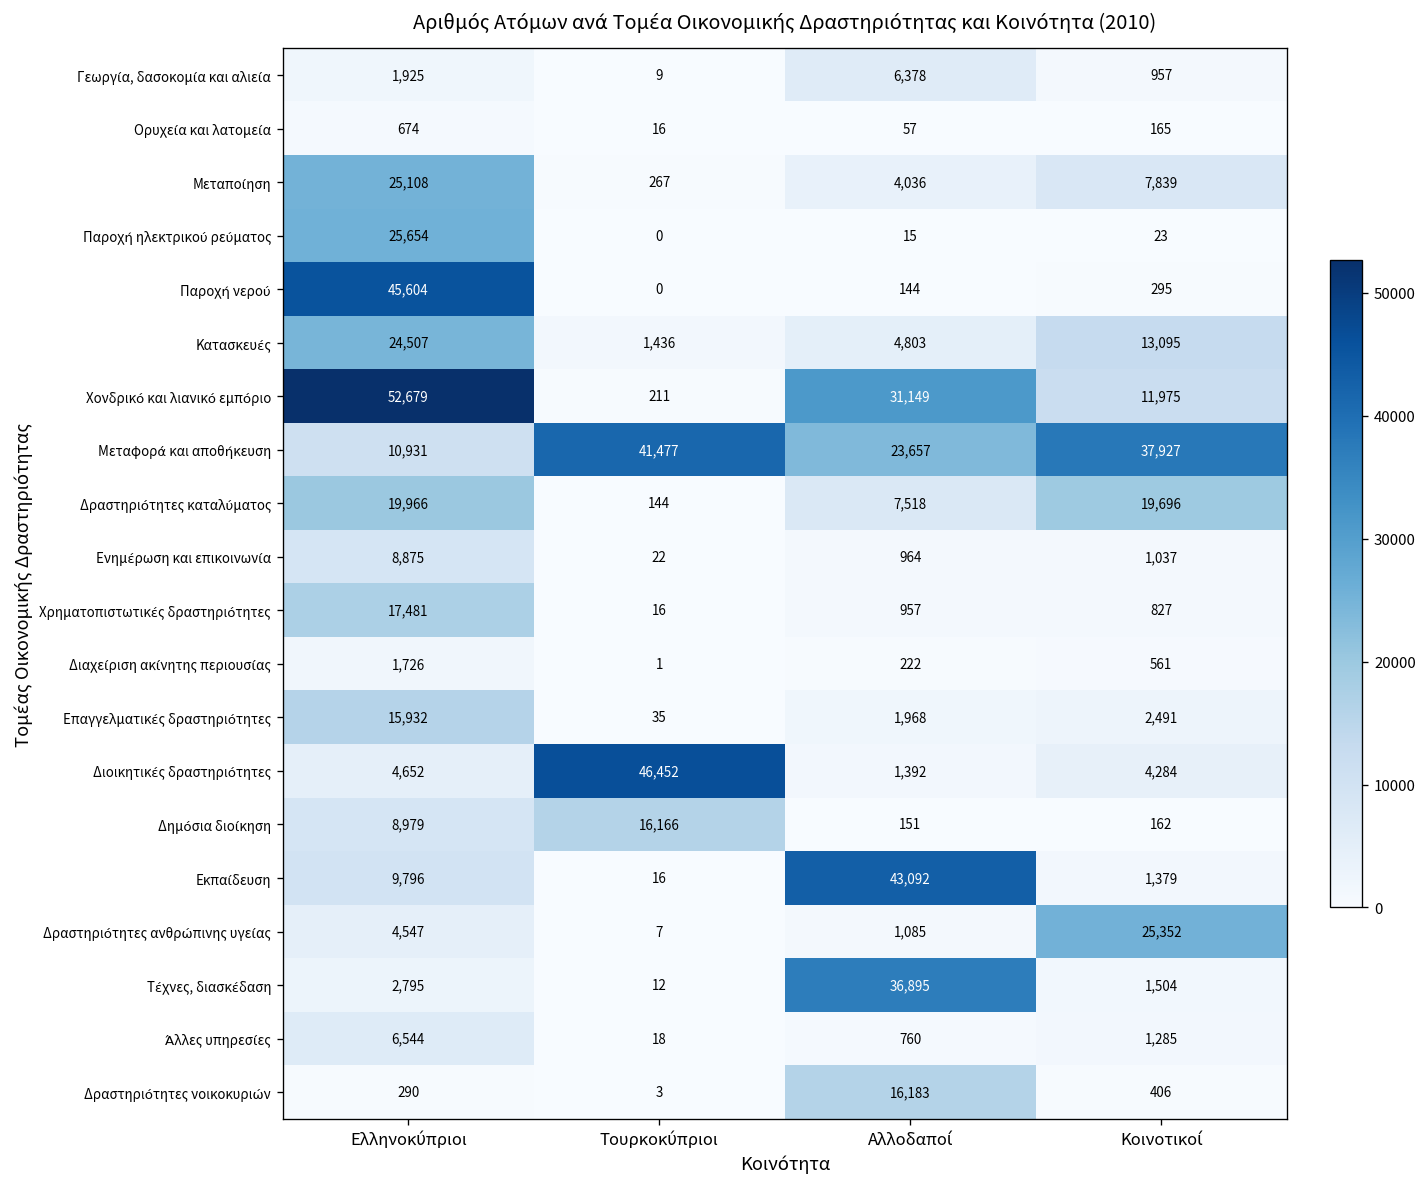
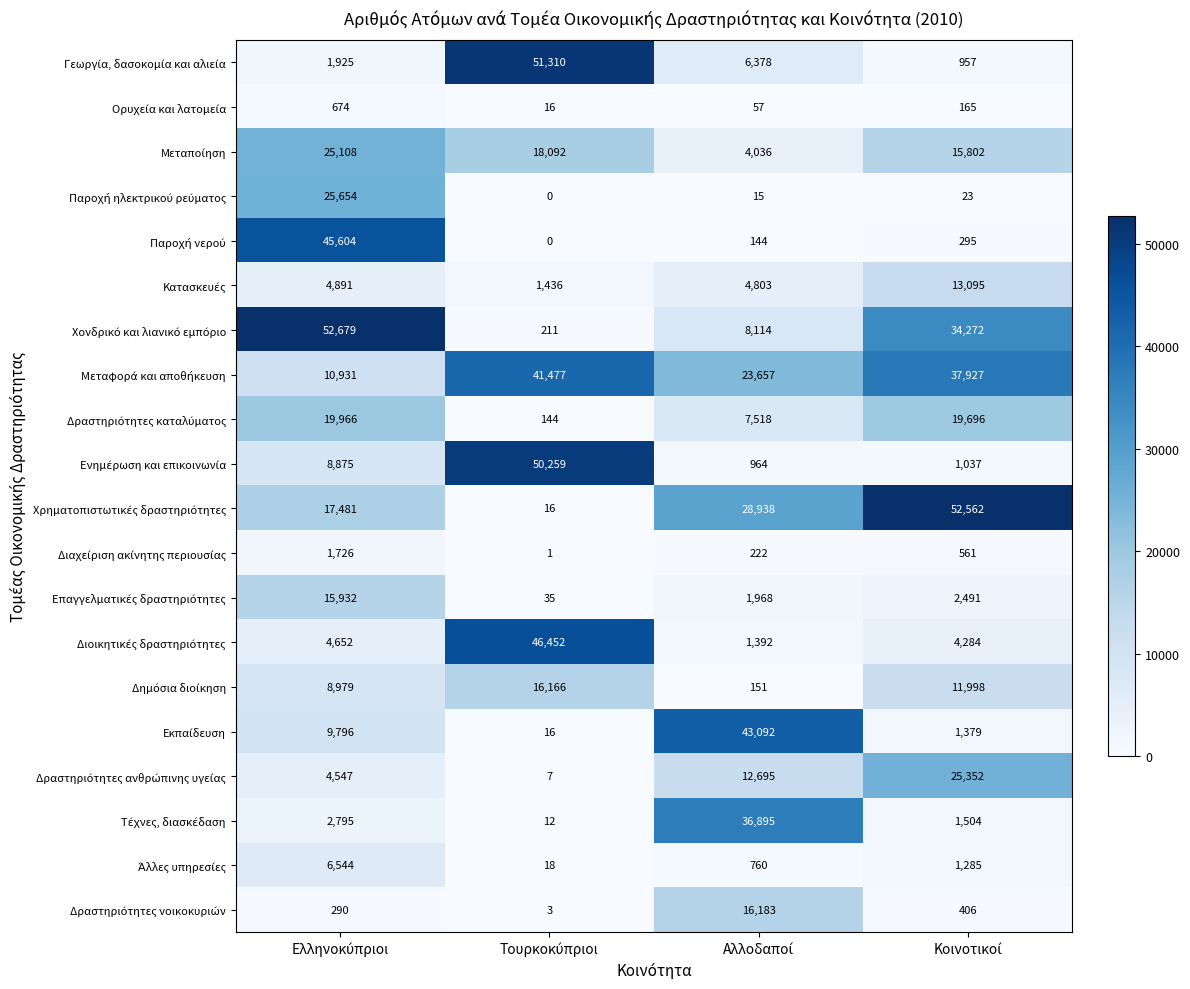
Γεωργία, δασοκομία και αλιεία, Τουρκοκύπριοι: 9 -> 51,310
Μεταποίηση, Τουρκοκύπριοι: 267 -> 18,092
Μεταποίηση, Κοινοτικοί: 7,839 -> 15,802
Κατασκευές, Ελληνοκύπριοι: 24,507 -> 4,891
Χονδρικό και λιανικό εμπόριο, Αλλοδαποί: 31,149 -> 8,114
Χονδρικό και λιανικό εμπόριο, Κοινοτικοί: 11,975 -> 34,272
Ενημέρωση και επικοινωνία, Τουρκοκύπριοι: 22 -> 50,259
Χρηματοπιστωτικές δραστηριότητες, Αλλοδαποί: 957 -> 28,938
Χρηματοπιστωτικές δραστηριότητες, Κοινοτικοί: 827 -> 52,562
Δημόσια διοίκηση, Κοινοτικοί: 162 -> 11,998
Δραστηριότητες ανθρώπινης υγείας, Αλλοδαποί: 1,085 -> 12,695
